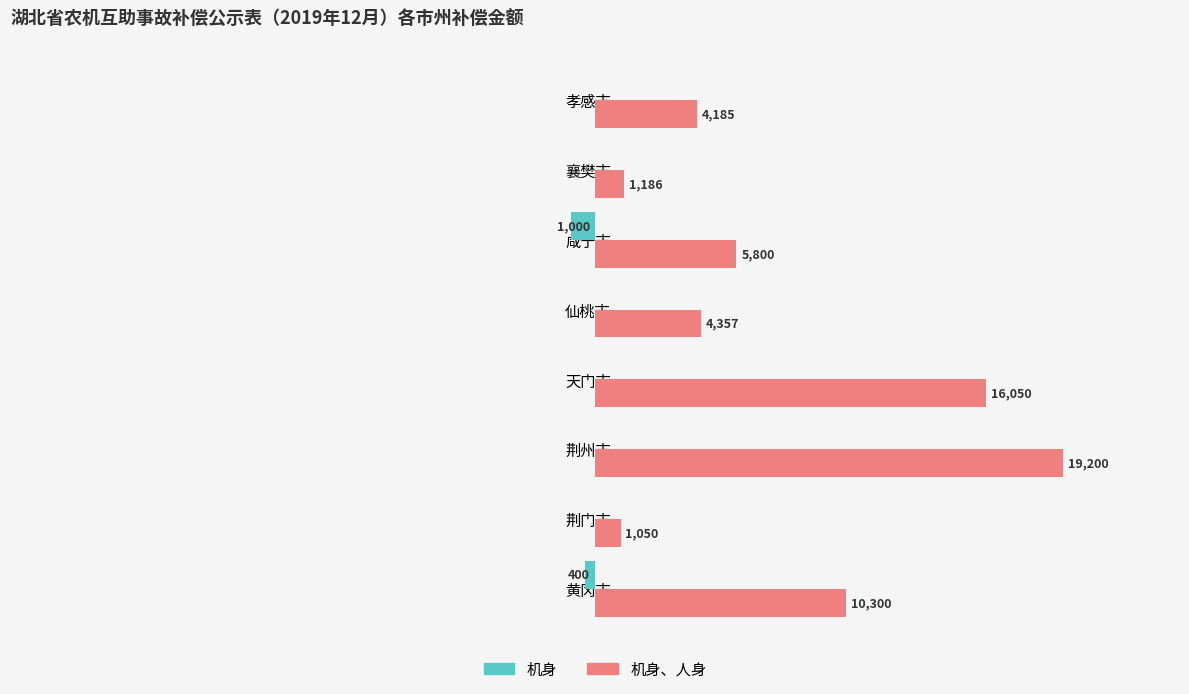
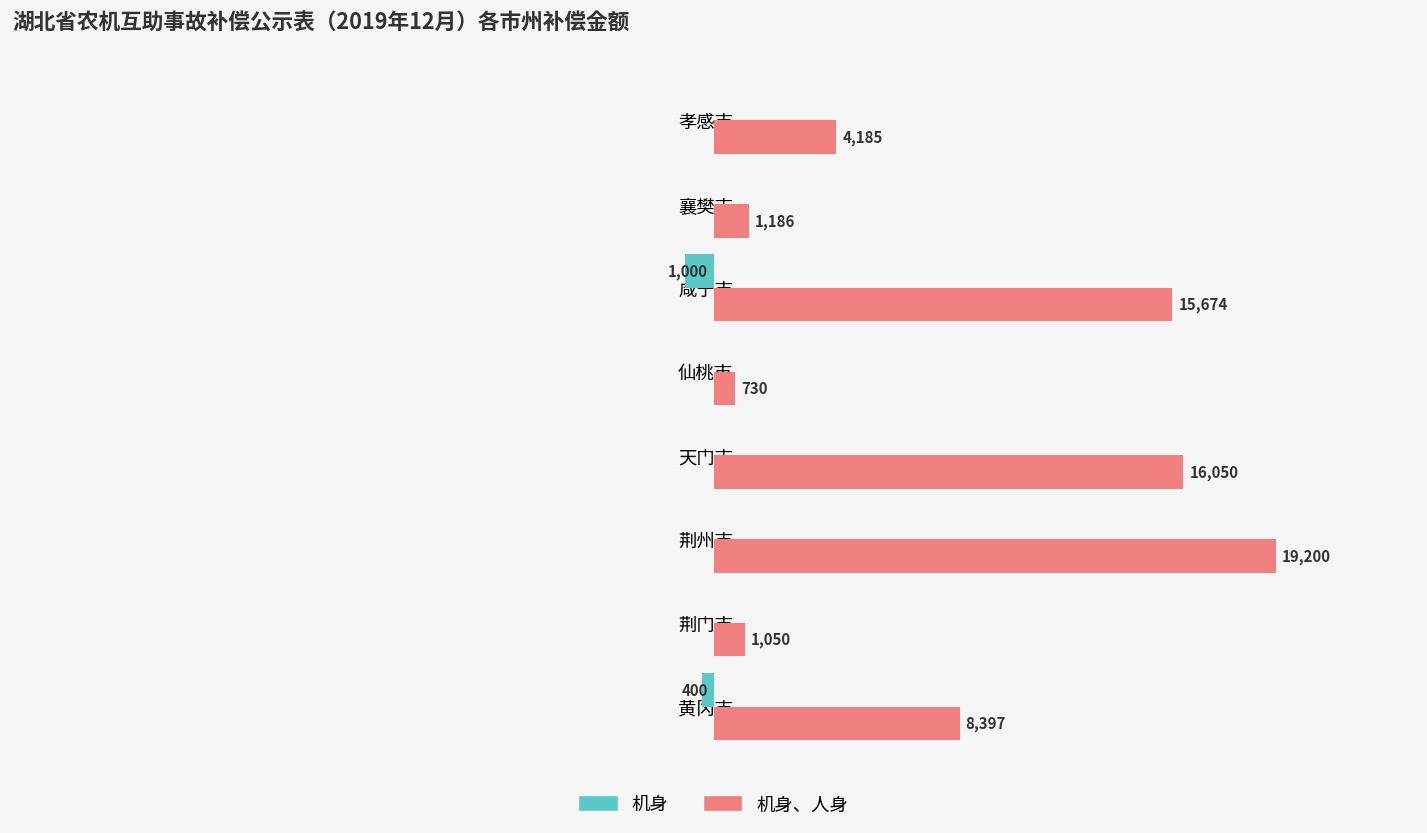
机身、人身, 咸宁市: 5,800 -> 15,674
机身、人身, 仙桃市: 4,357 -> 730
机身、人身, 黄冈市: 10,300 -> 8,397
